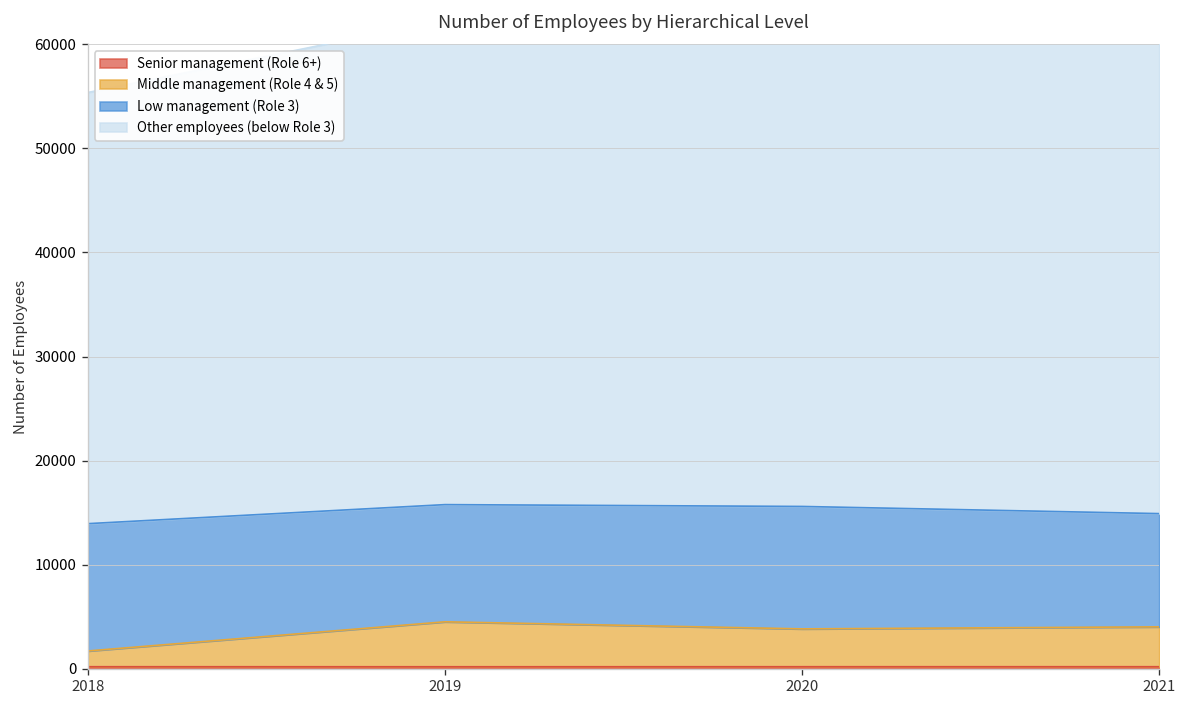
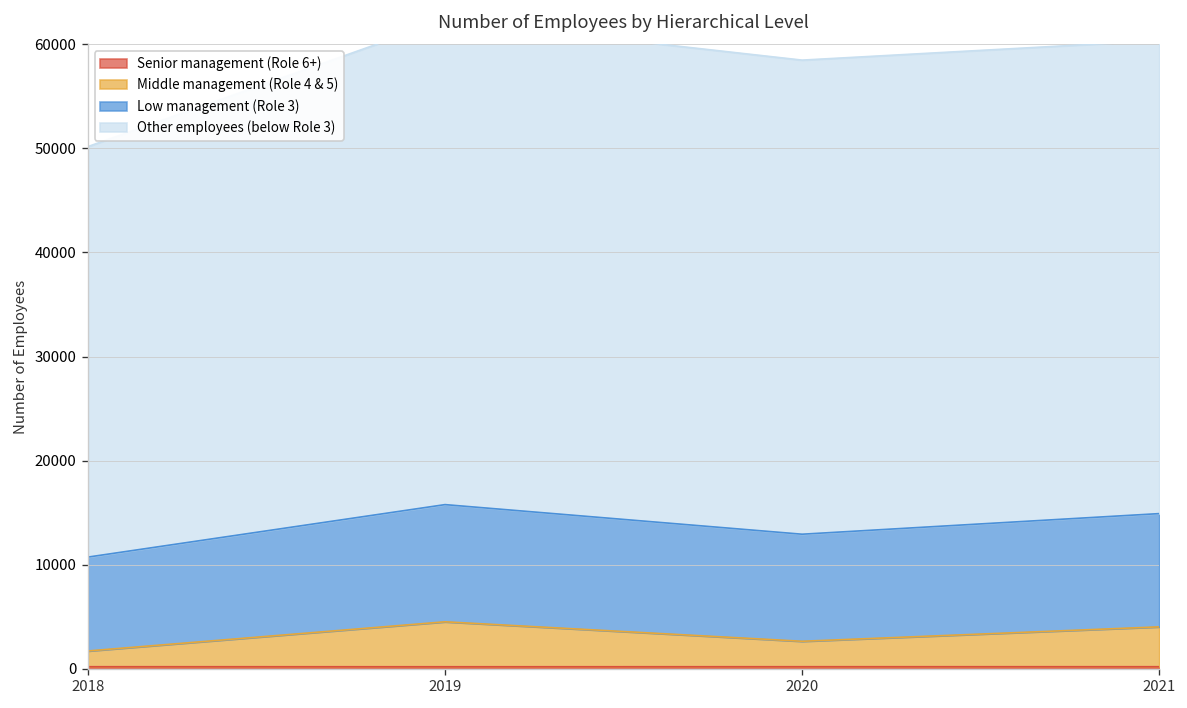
Low management (Role 3), 2018: 12000 -> 9000
Other employees (below Role 3), 2018: 41000 -> 39000
Middle management (Role 4 & 5), 2020: 4000 -> 2000
Low management (Role 3), 2020: 12000 -> 10000
